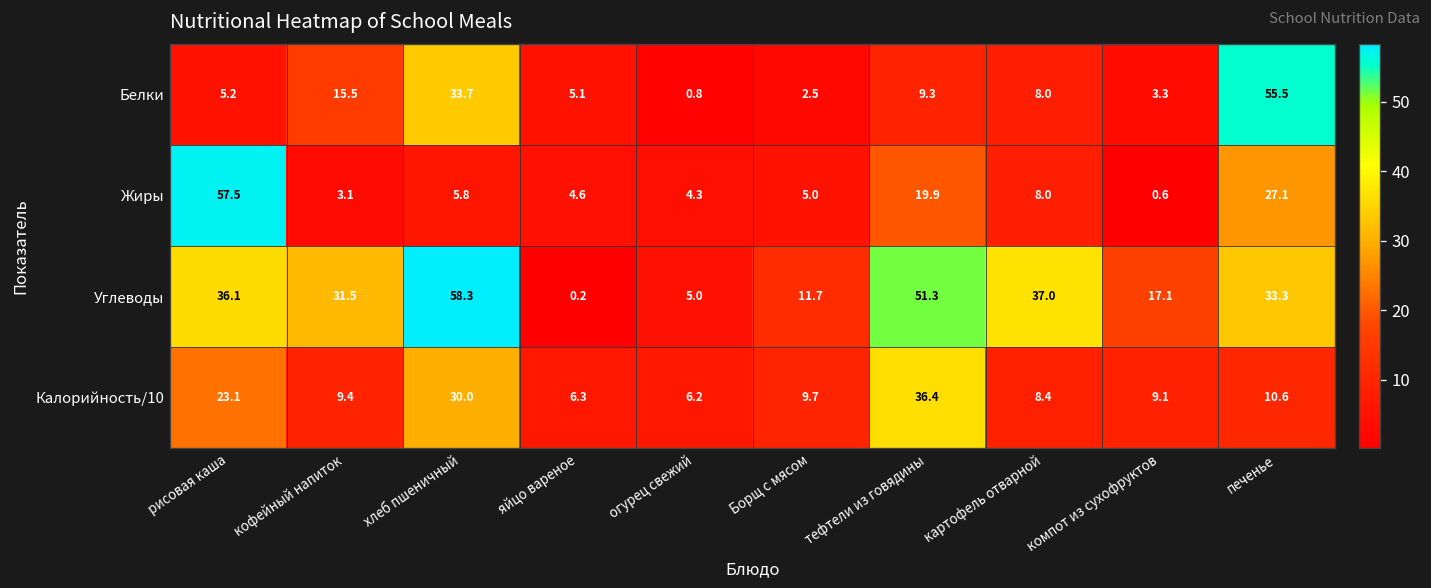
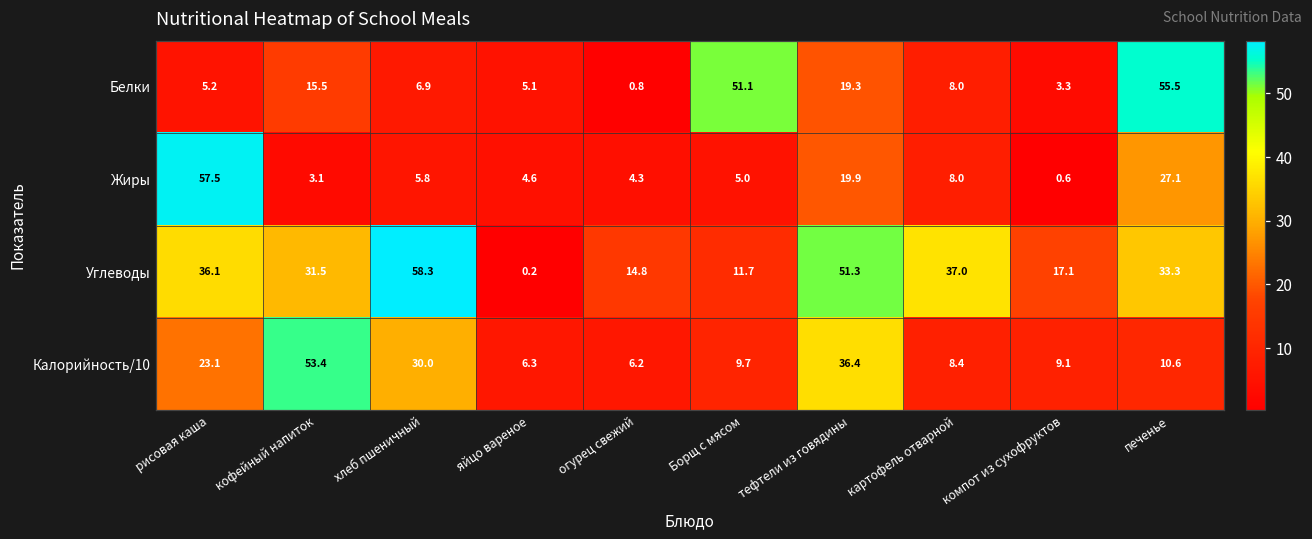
Белки, хлеб пшеничный: 33.7 -> 6.9
Белки, Борщ с мясом: 2.5 -> 51.1
Белки, тефтели из говядины: 9.3 -> 19.3
Углеводы, огурец свежий: 5.0 -> 14.8
Калорийность/10, кофейный напиток: 9.4 -> 53.4
